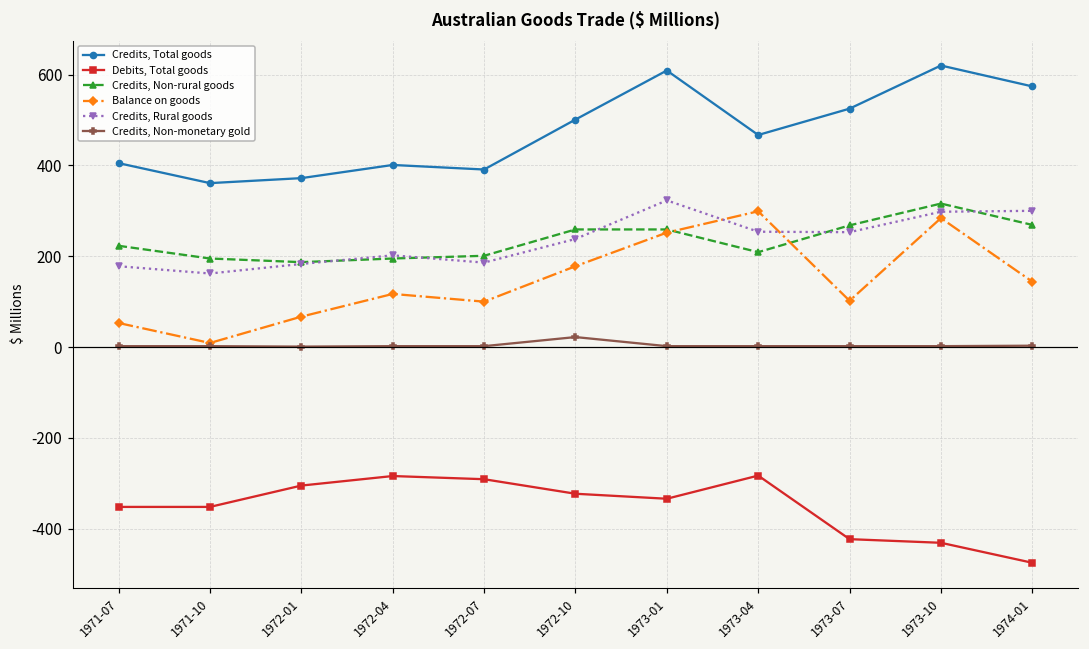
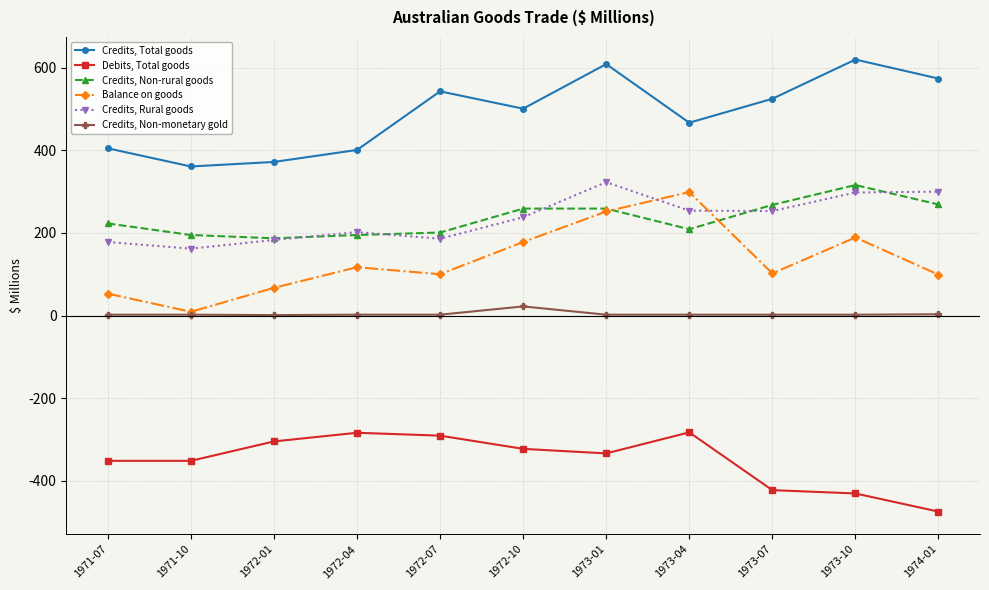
Credits, Total goods, 1972-07: 390 -> 540
Balance on goods, 1973-10: 280 -> 190
Balance on goods, 1974-01: 140 -> 100
